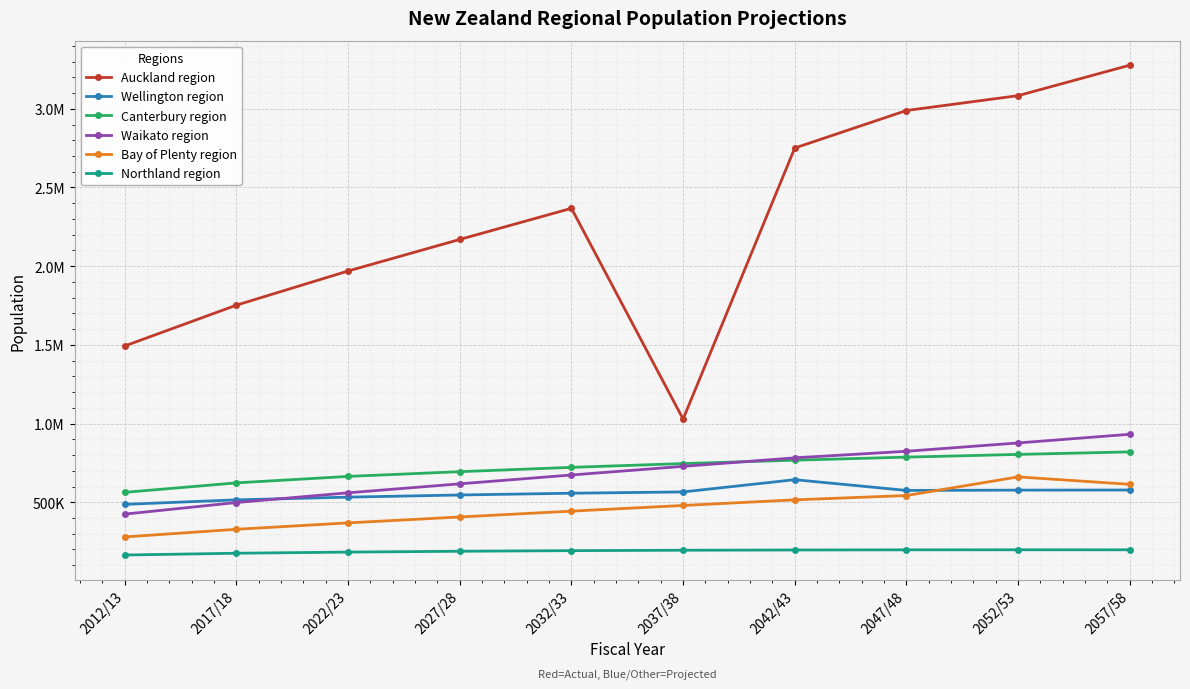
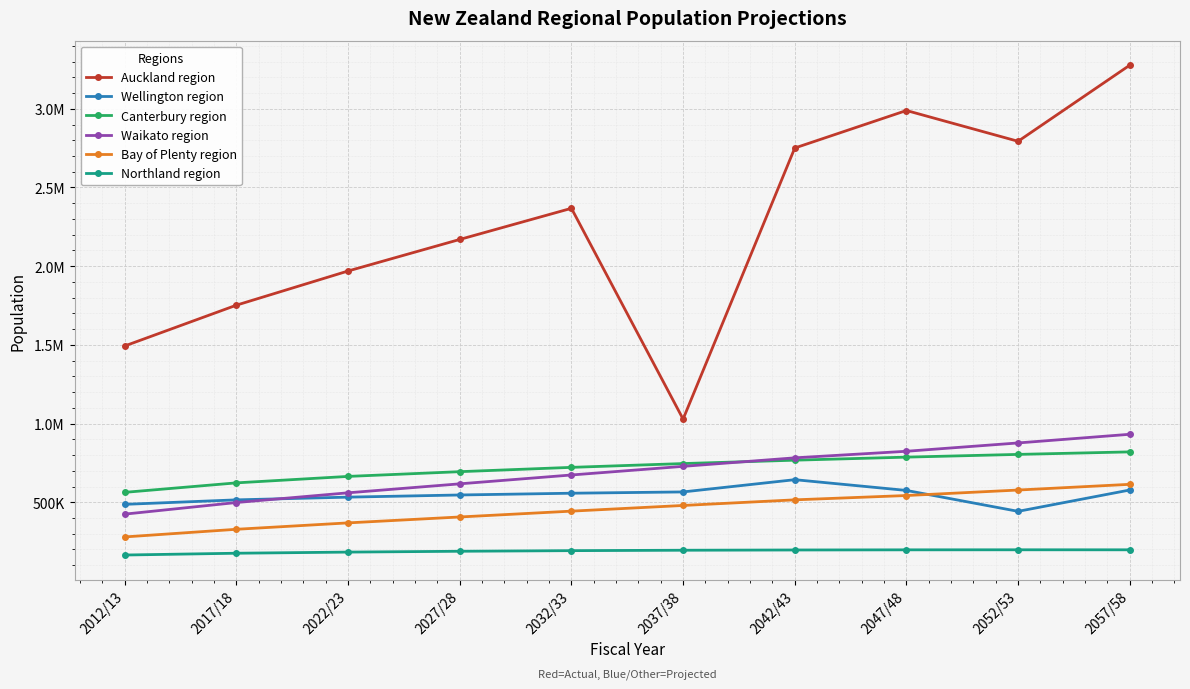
Auckland region, 2052/53: 3080000 -> 2790000
Wellington region, 2052/53: 580000 -> 440000
Bay of Plenty region, 2052/53: 660000 -> 580000
